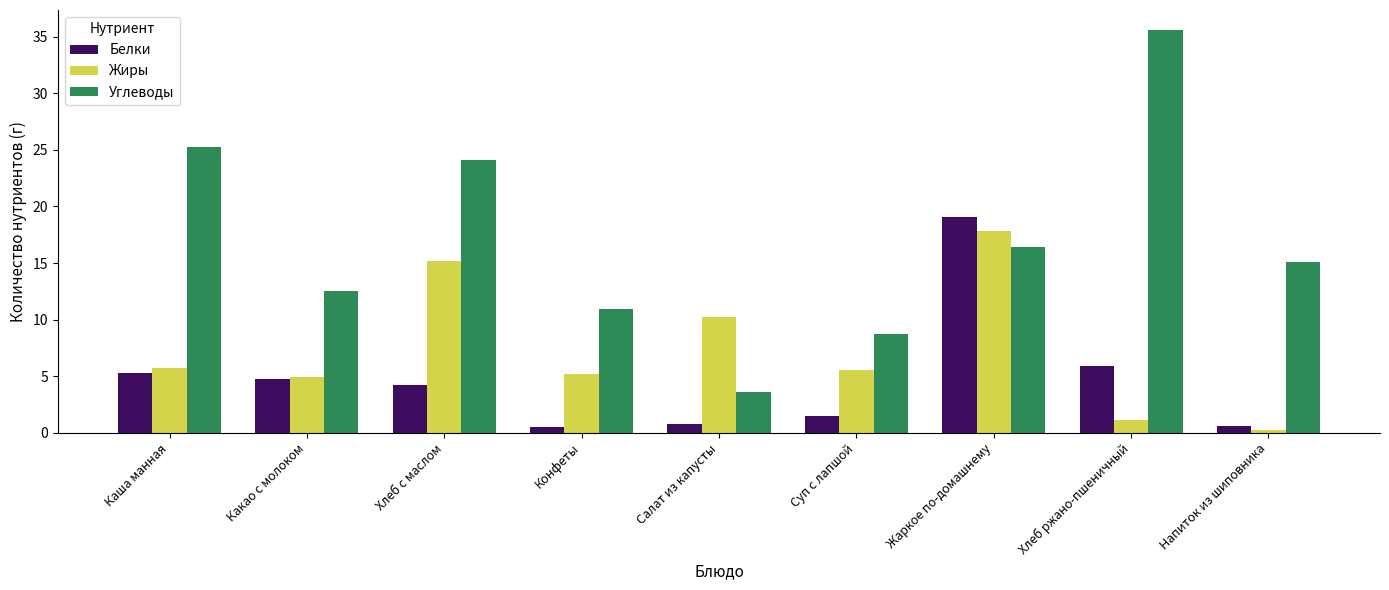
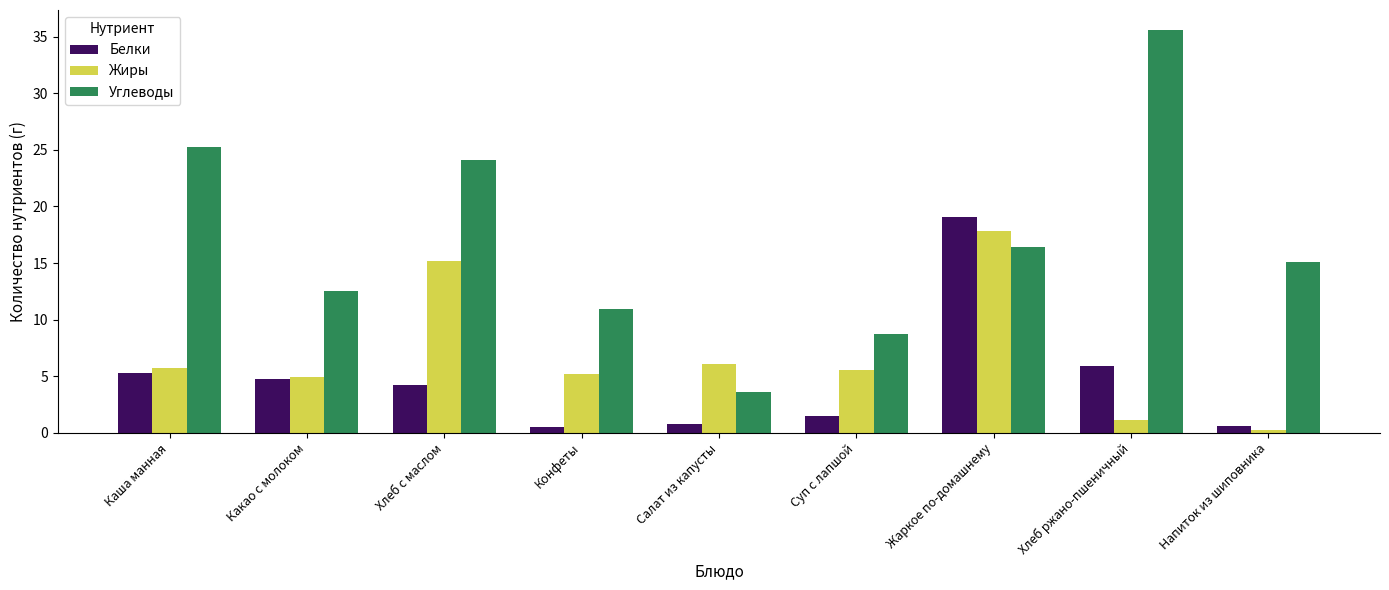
Жиры, Салат из капусты: 10.2 -> 6.1
